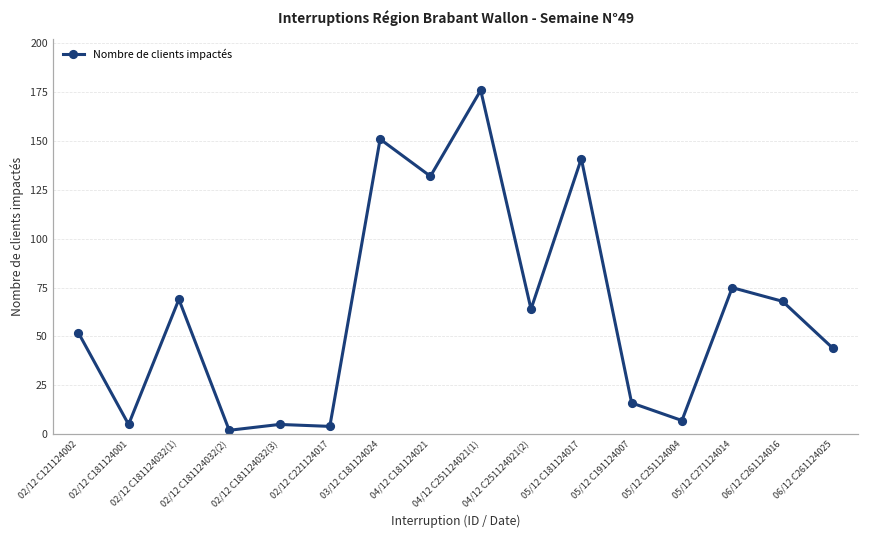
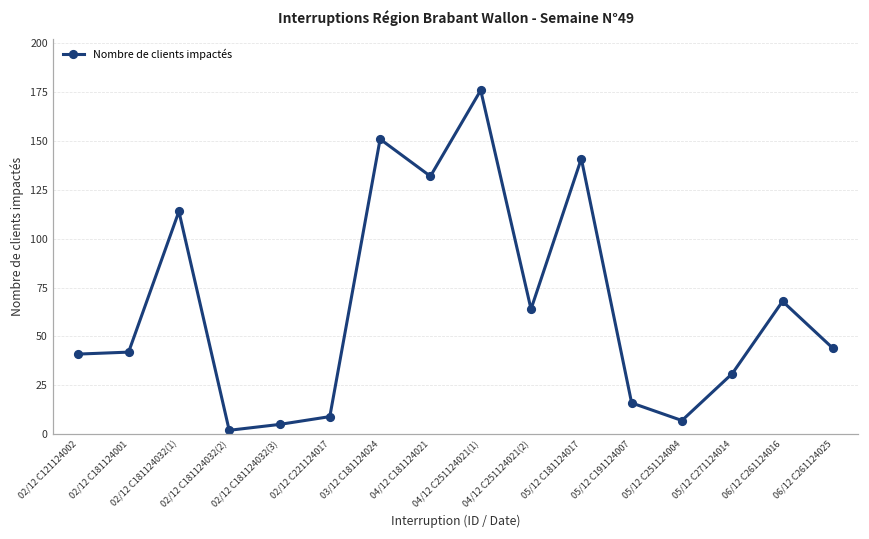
02/12 C121124002: 52 -> 41
02/12 C181124001: 5 -> 42
02/12 C181124032(1): 69 -> 114
02/12 C221124017: 4 -> 9
05/12 C271124014: 75 -> 31
